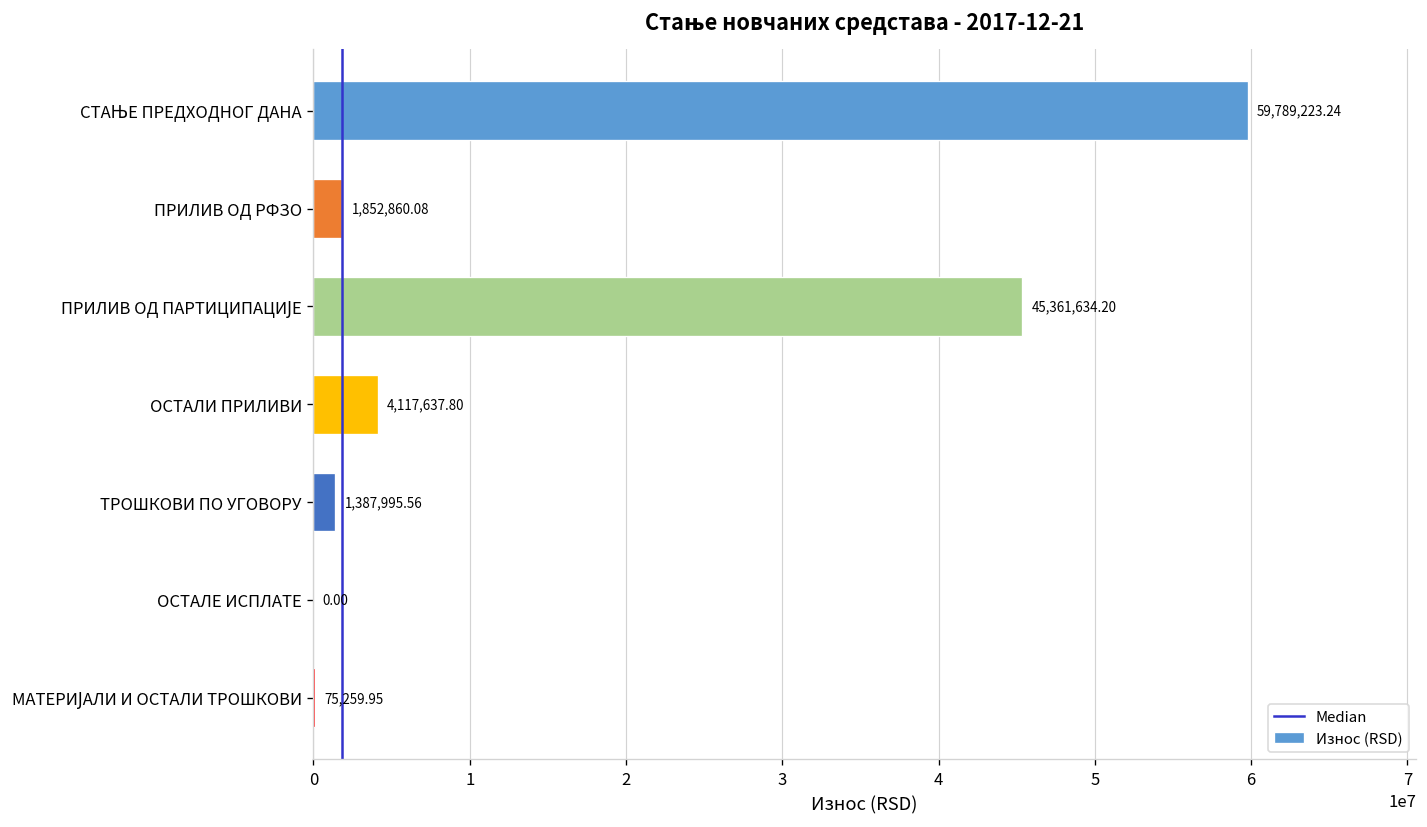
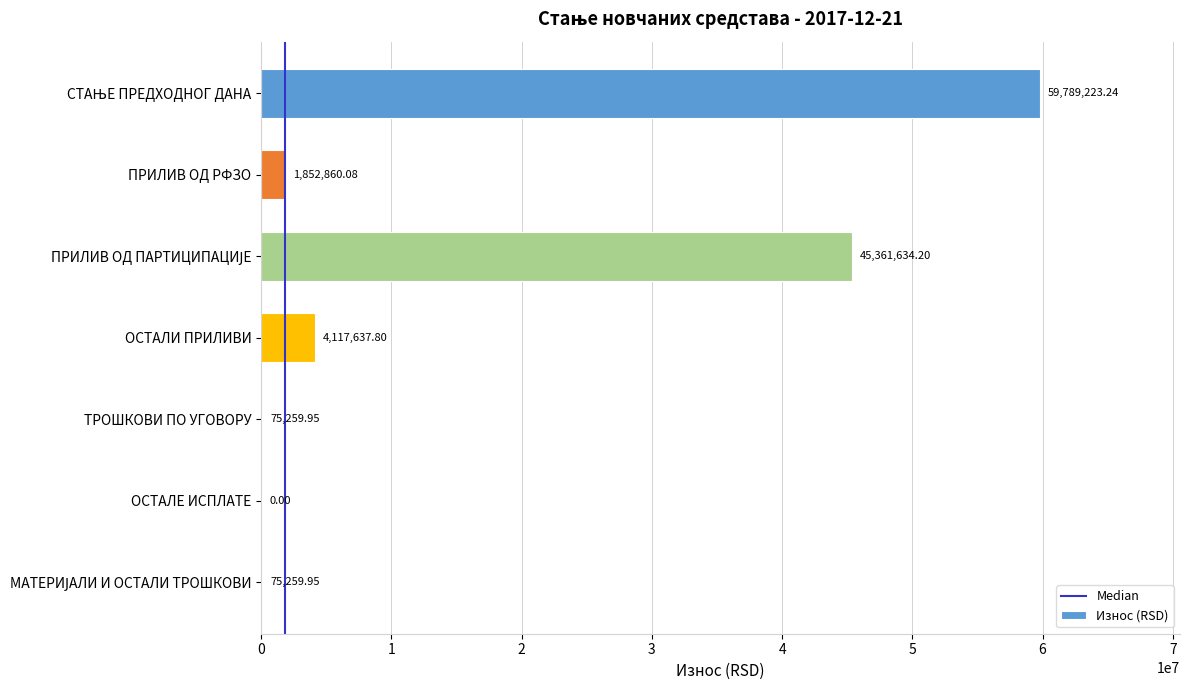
ТРОШКОВИ ПО УГОВОРУ: 1,387,995.56 -> 75,259.95
